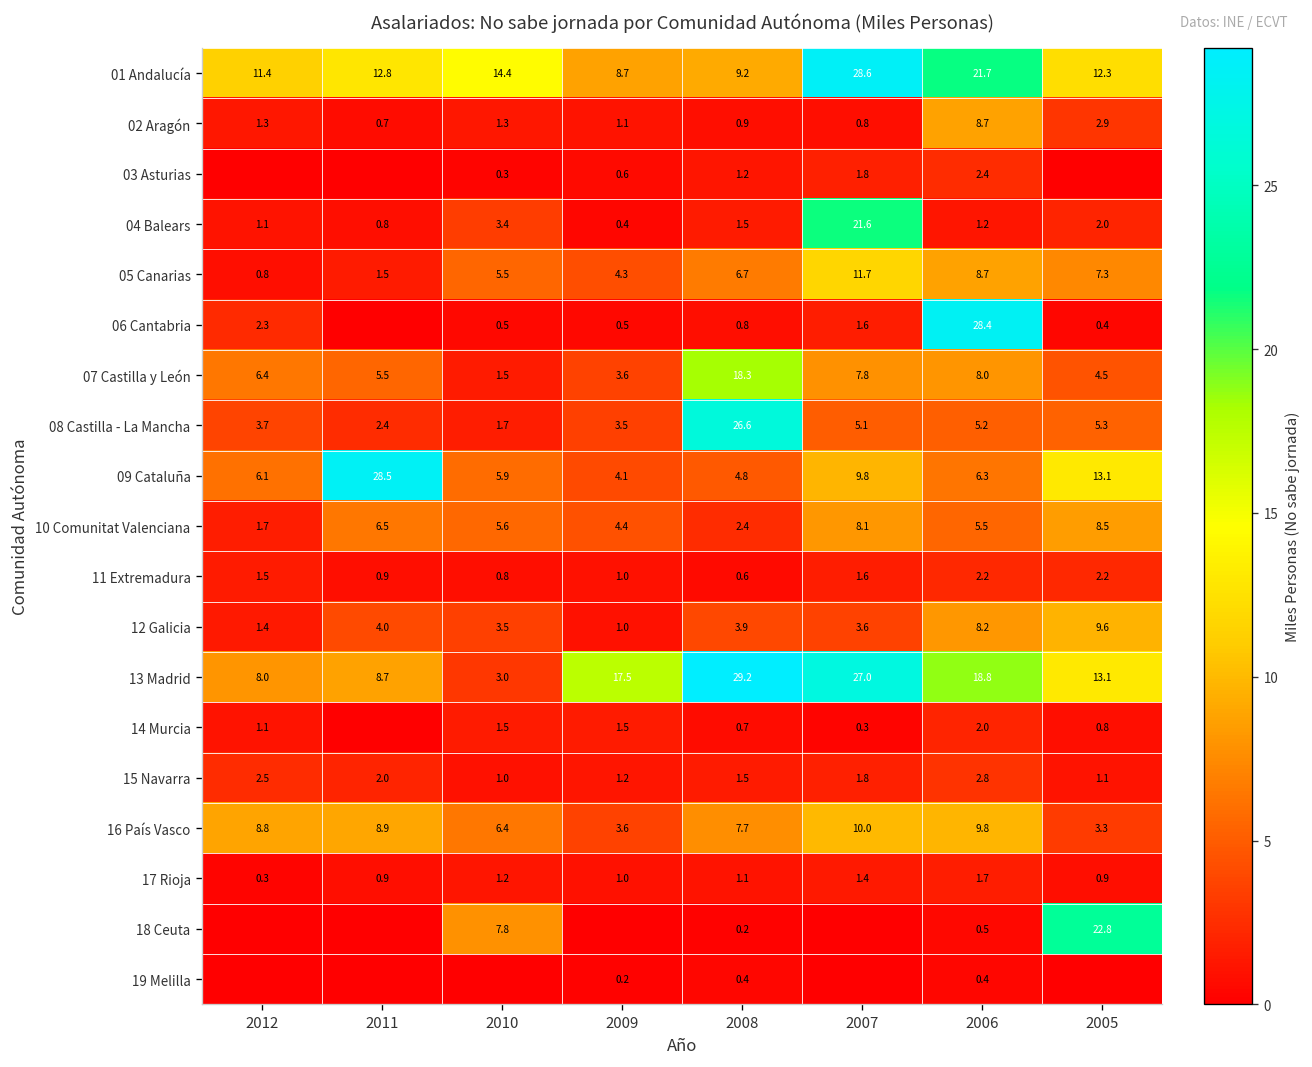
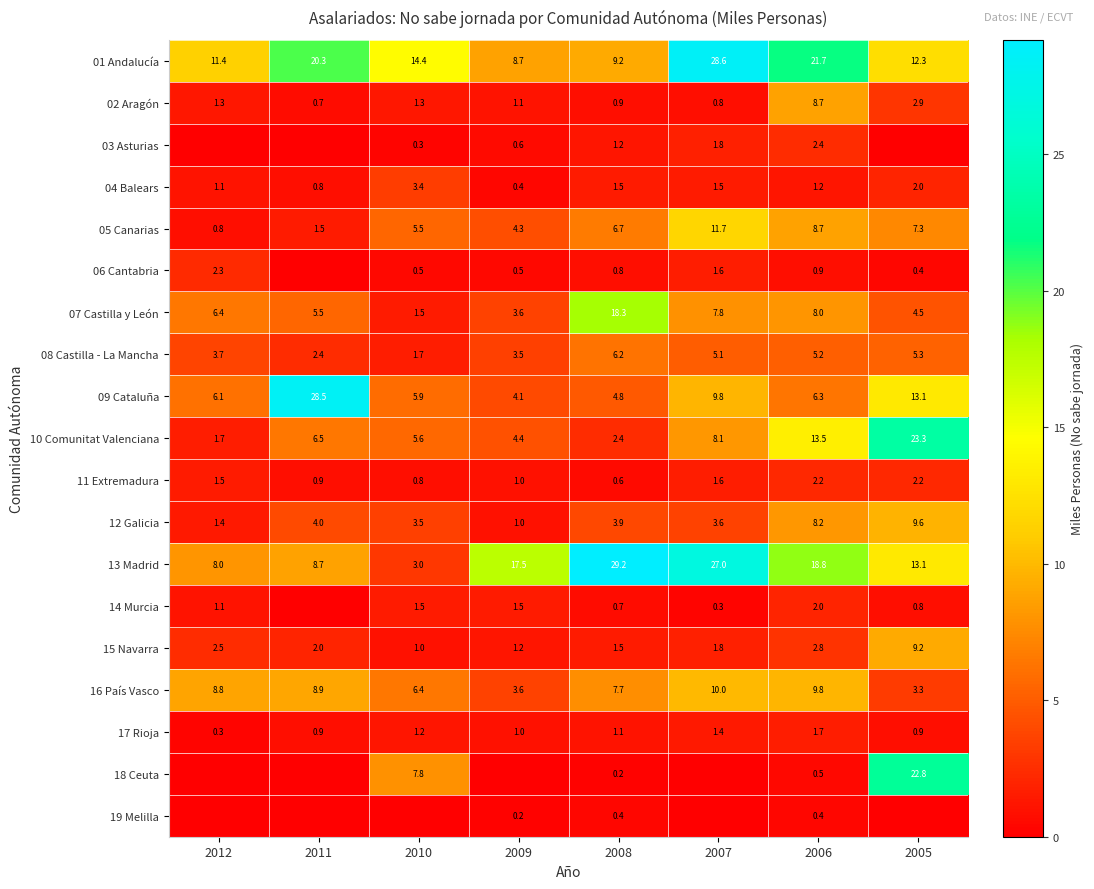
01 Andalucía, 2011: 12.8 -> 20.3
04 Balears, 2007: 21.6 -> 1.5
06 Cantabria, 2006: 28.4 -> 0.9
08 Castilla - La Mancha, 2008: 26.6 -> 6.2
10 Comunitat Valenciana, 2006: 5.5 -> 13.5
10 Comunitat Valenciana, 2005: 8.5 -> 23.3
15 Navarra, 2005: 1.1 -> 9.2
